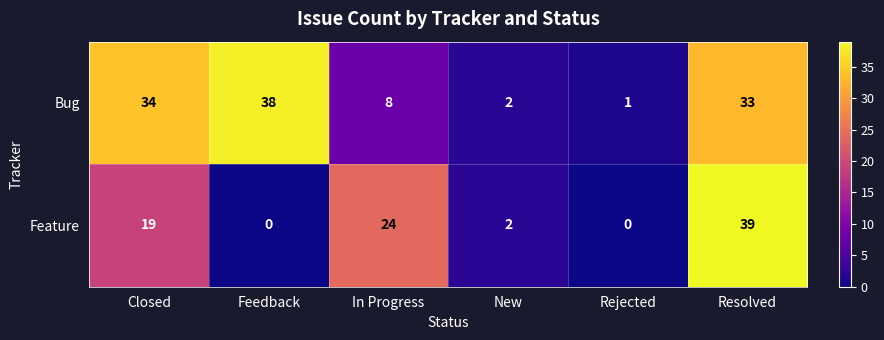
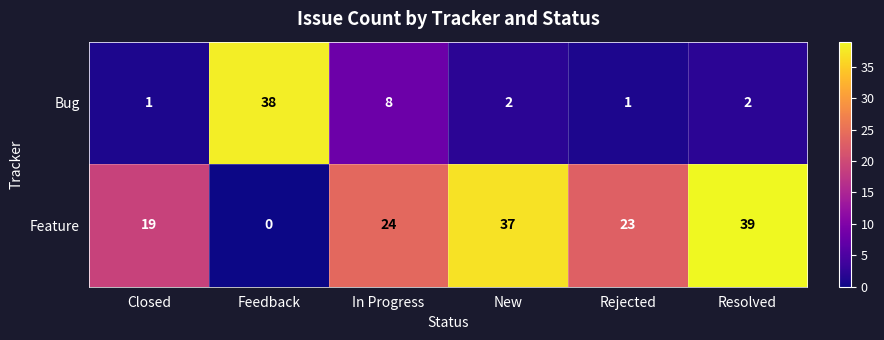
Bug, Closed: 34 -> 1
Bug, Resolved: 33 -> 2
Feature, New: 2 -> 37
Feature, Rejected: 0 -> 23
